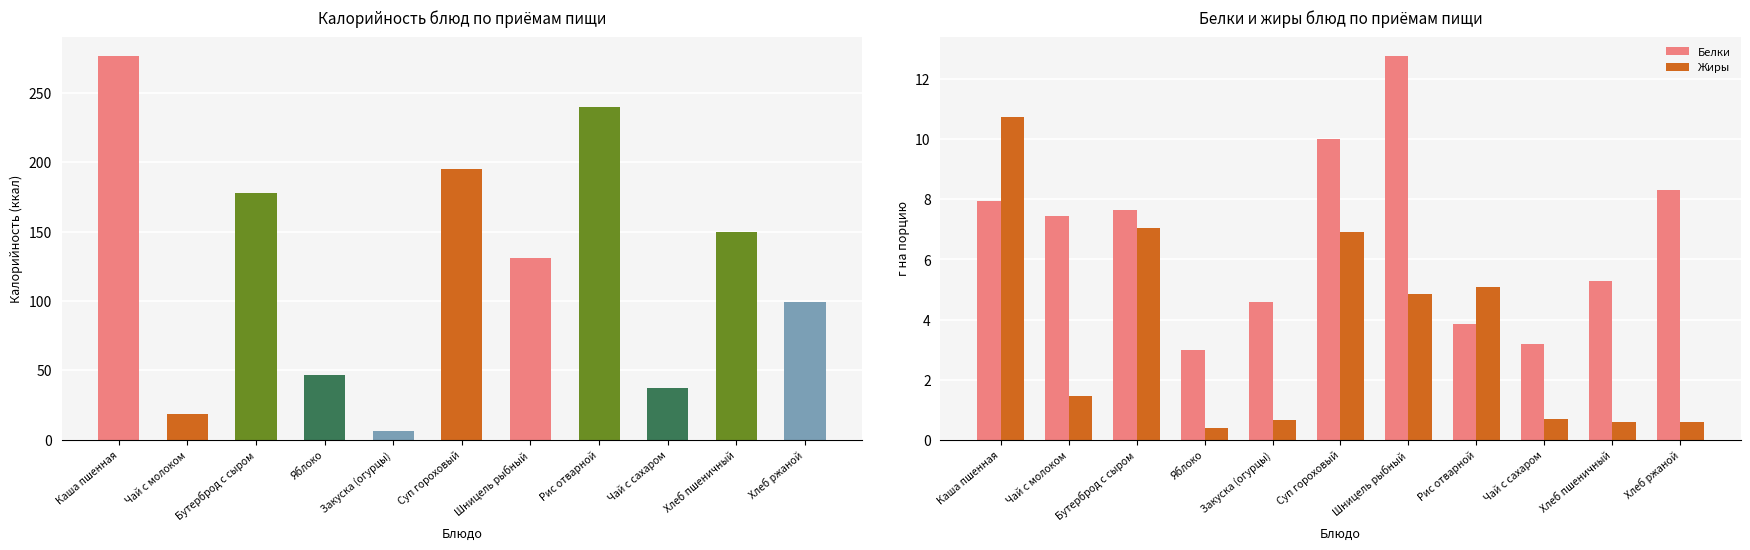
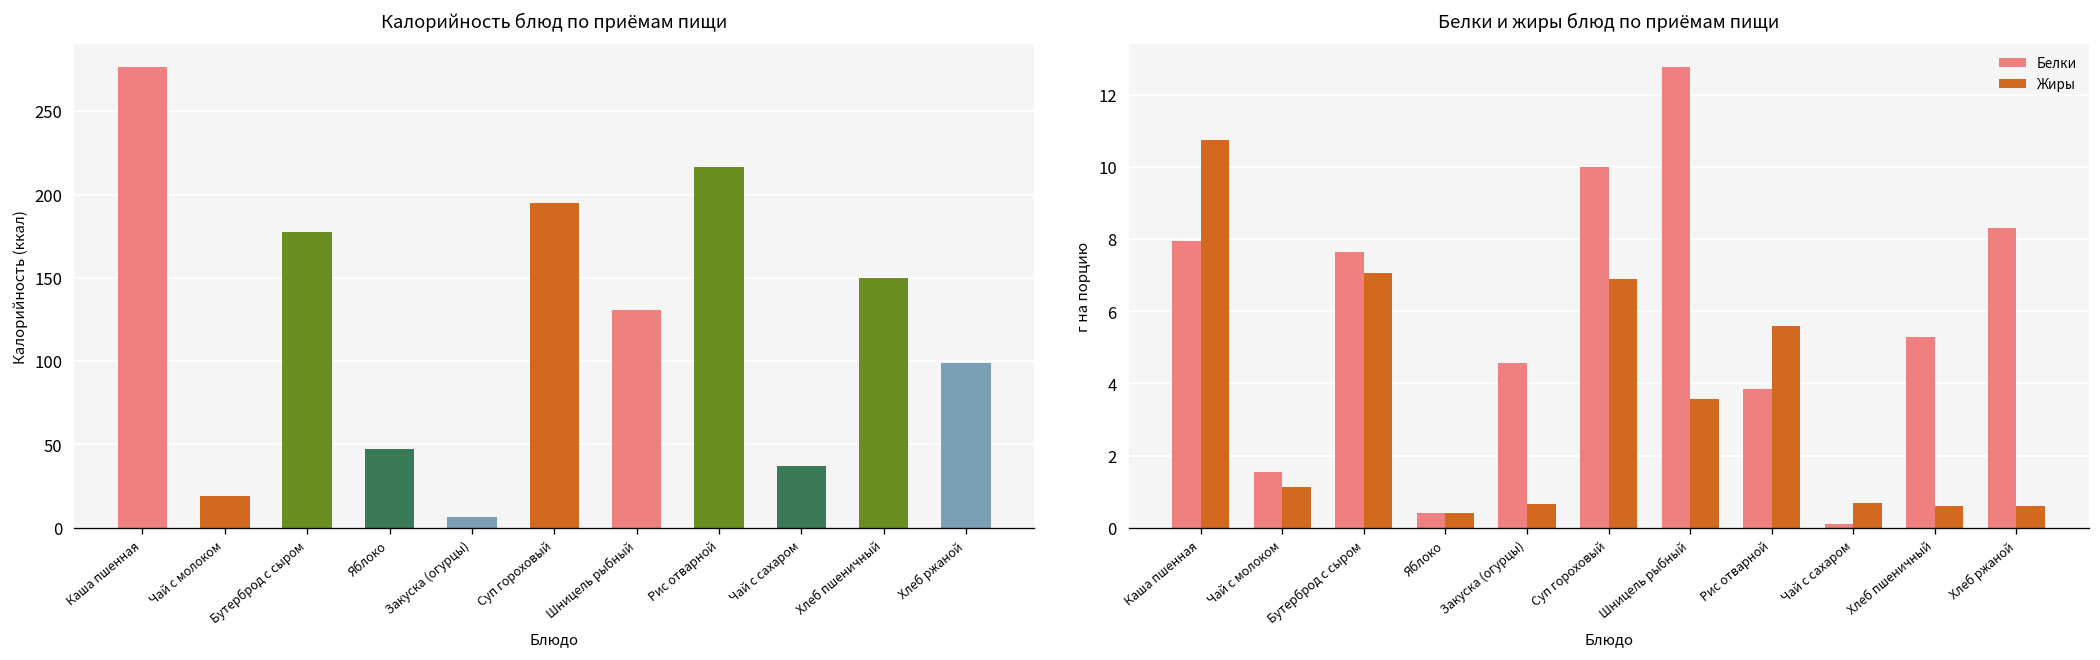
Калорийность блюд по приёмам пищи, Рис отварной: 239 -> 217
Белки и жиры блюд по приёмам пищи, Белки, Чай с молоком: 7.4 -> 1.6
Белки и жиры блюд по приёмам пищи, Жиры, Чай с молоком: 1.5 -> 1.1
Белки и жиры блюд по приёмам пищи, Белки, Яблоко: 3.0 -> 0.4
Белки и жиры блюд по приёмам пищи, Жиры, Шницель рыбный: 4.9 -> 3.6
Белки и жиры блюд по приёмам пищи, Жиры, Рис отварной: 5.1 -> 5.6
Белки и жиры блюд по приёмам пищи, Белки, Чай с сахаром: 3.2 -> 0.1
